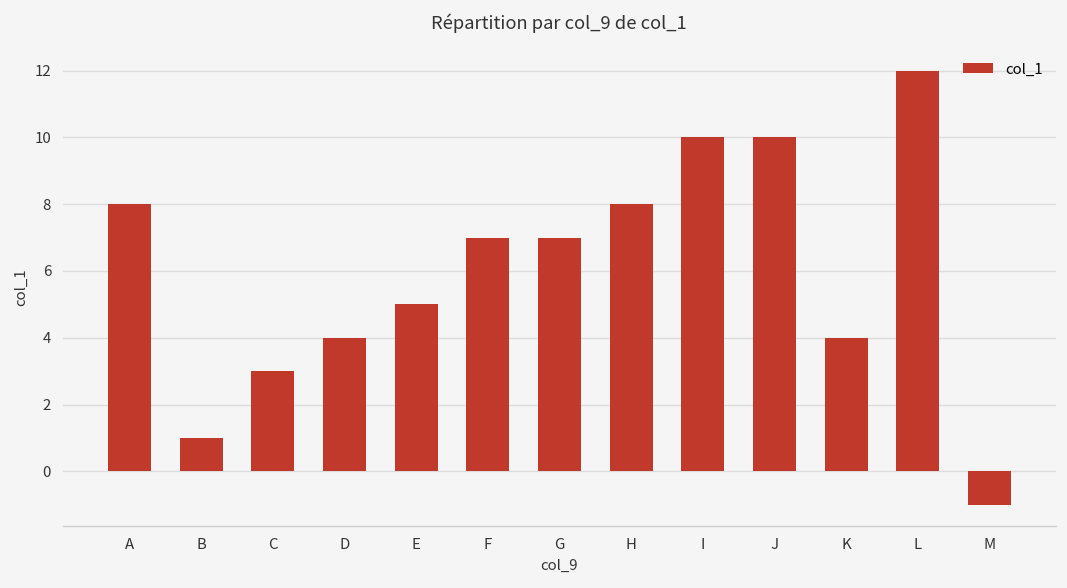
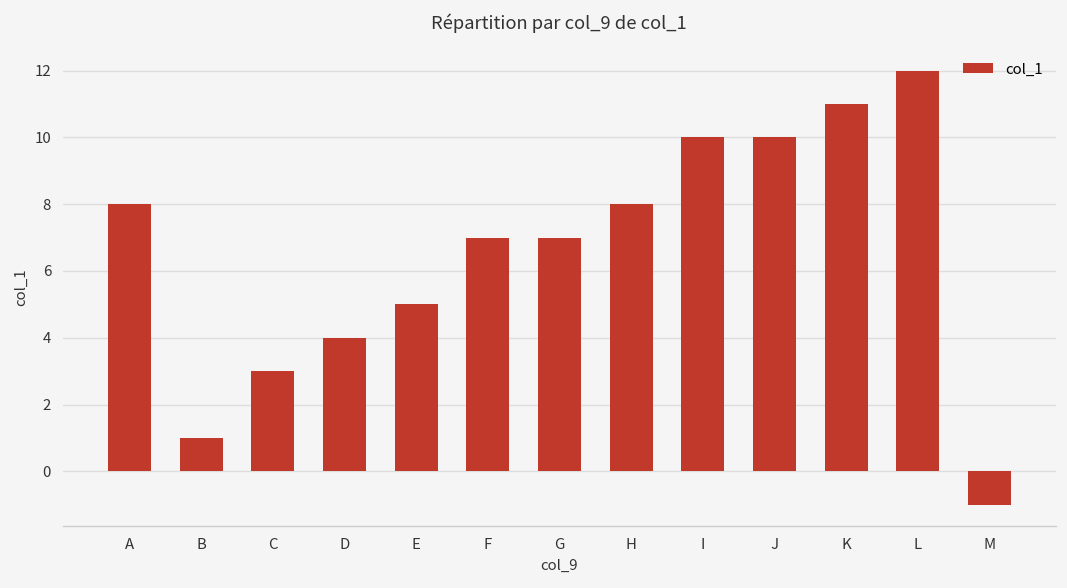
K: 4 -> 11
